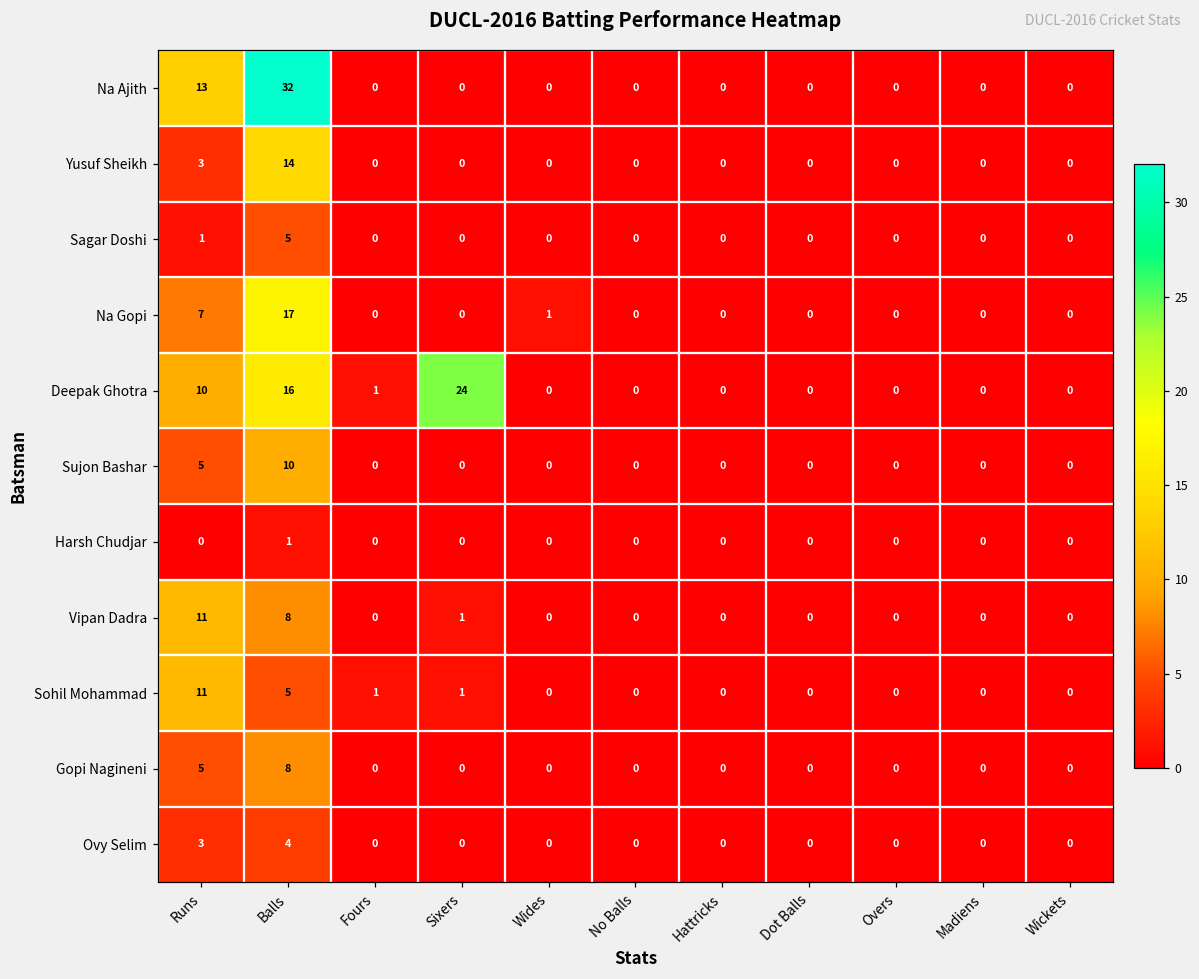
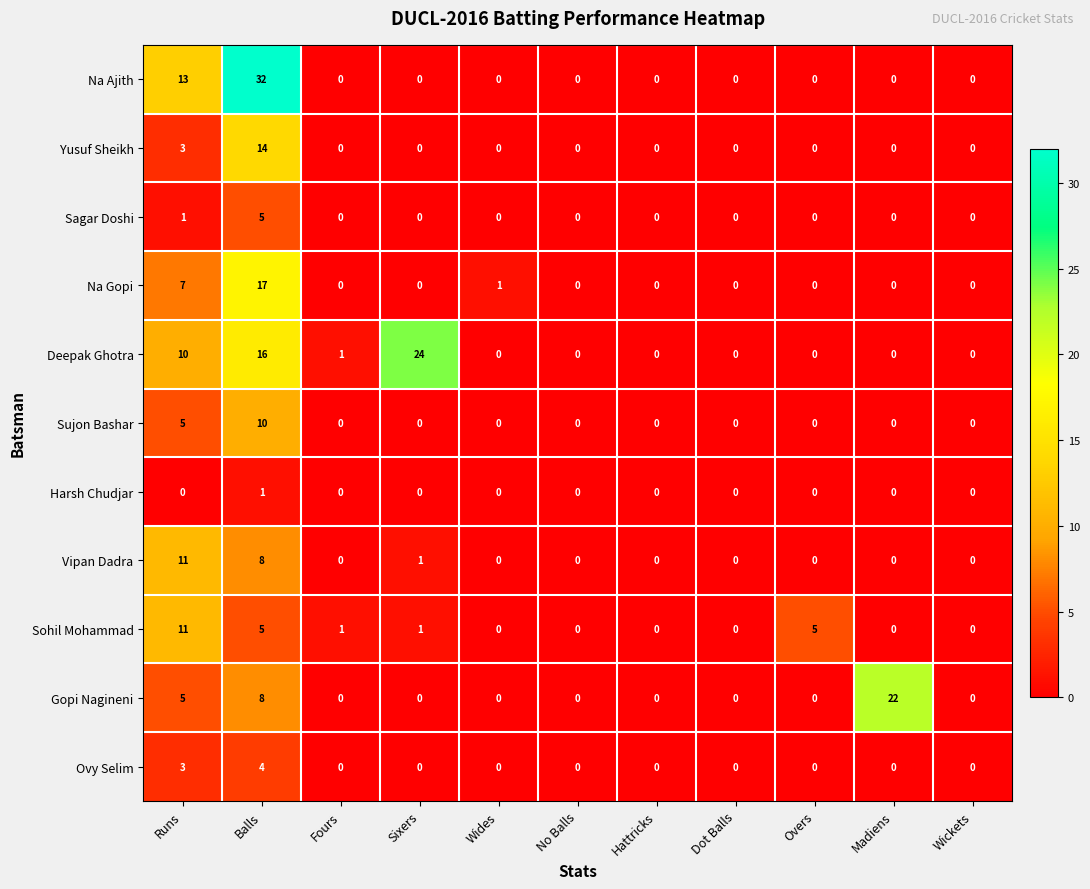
Sohil Mohammad, Overs: 0 -> 5
Gopi Nagineni, Madiens: 0 -> 22
